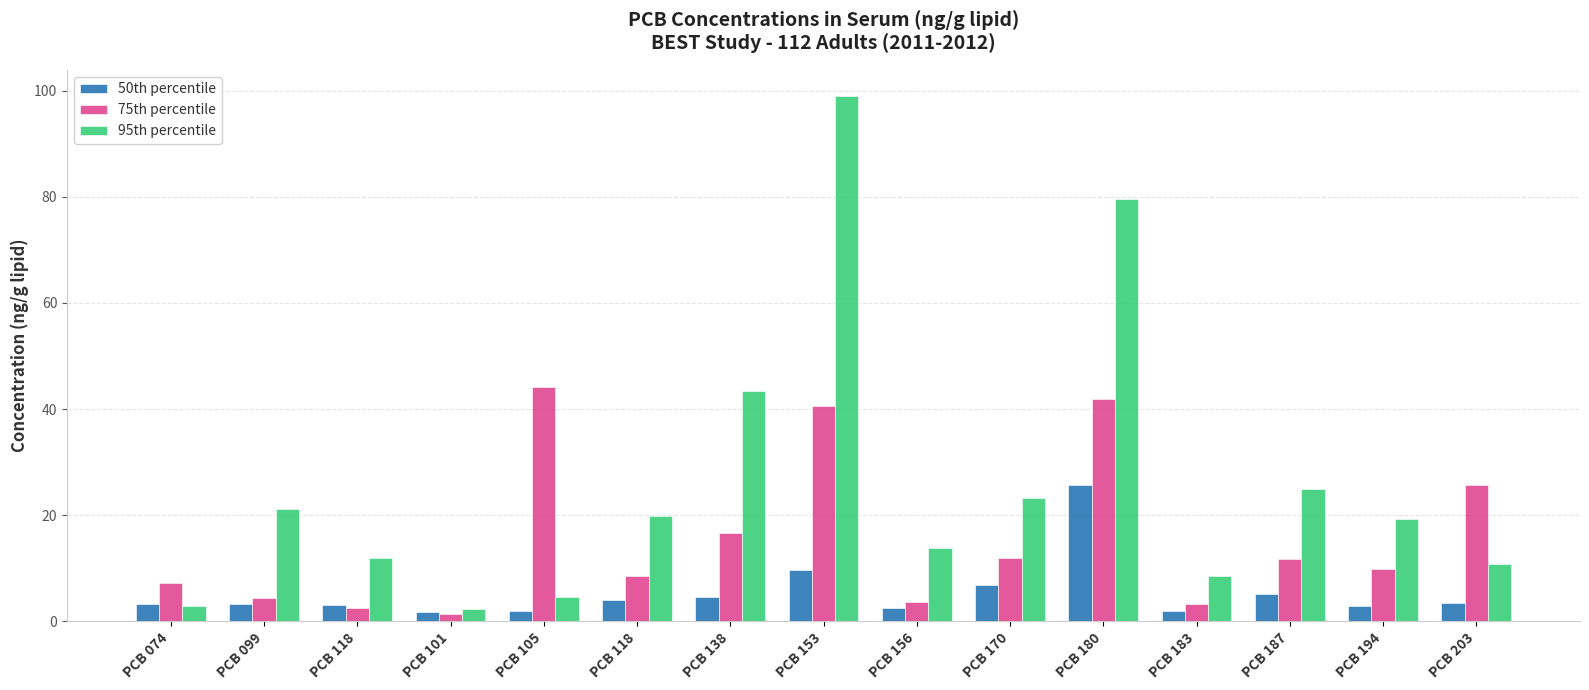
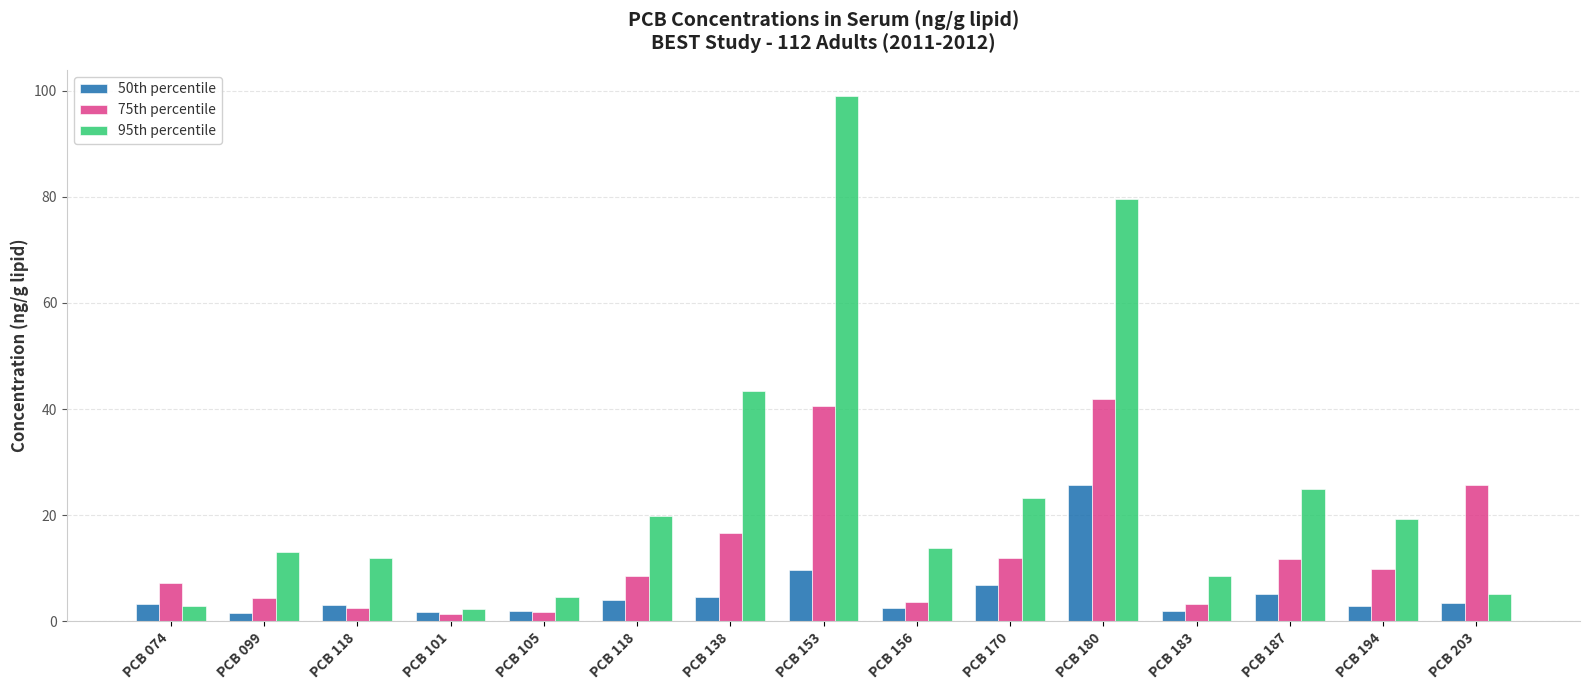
50th percentile, PCB 099: 3 -> 2
95th percentile, PCB 099: 21 -> 13
75th percentile, PCB 105: 44 -> 2
95th percentile, PCB 203: 11 -> 5
